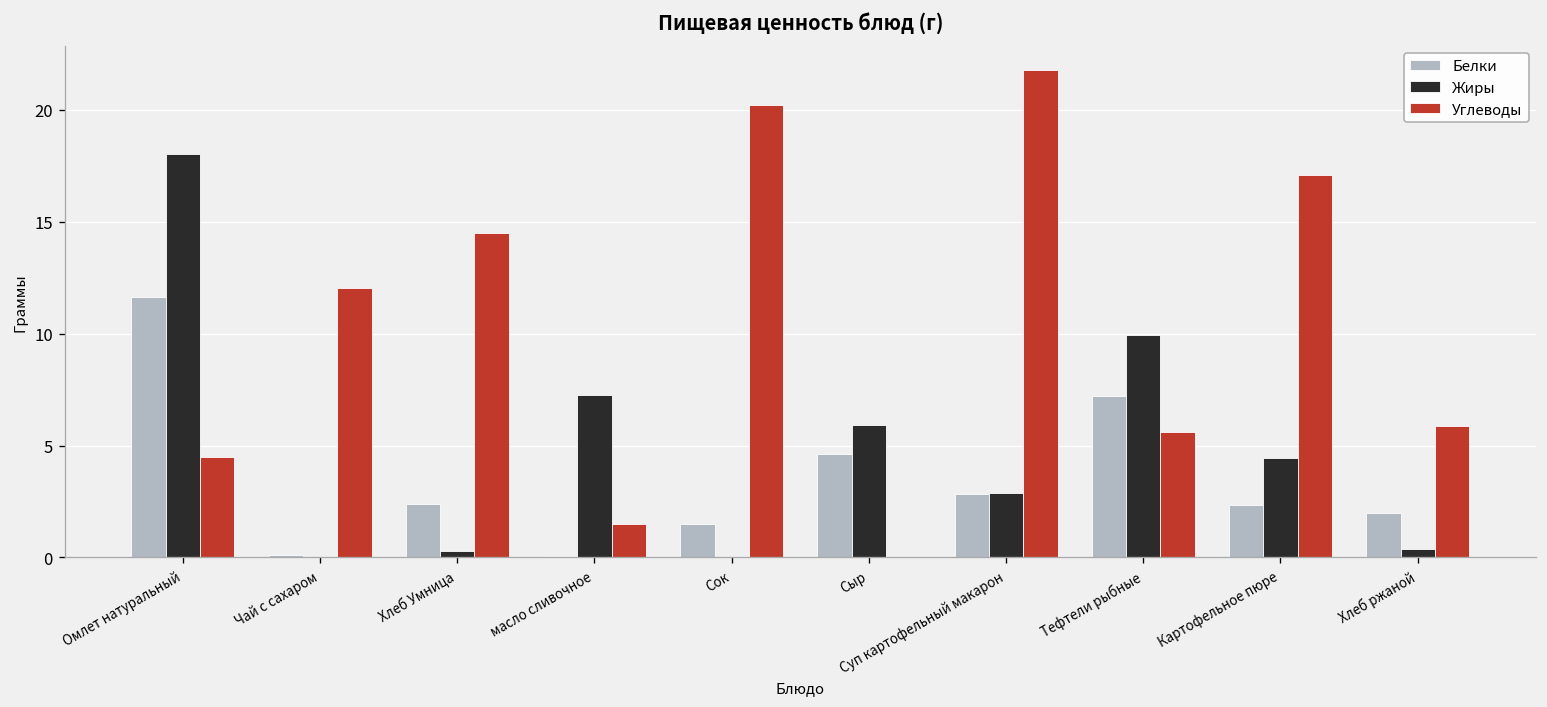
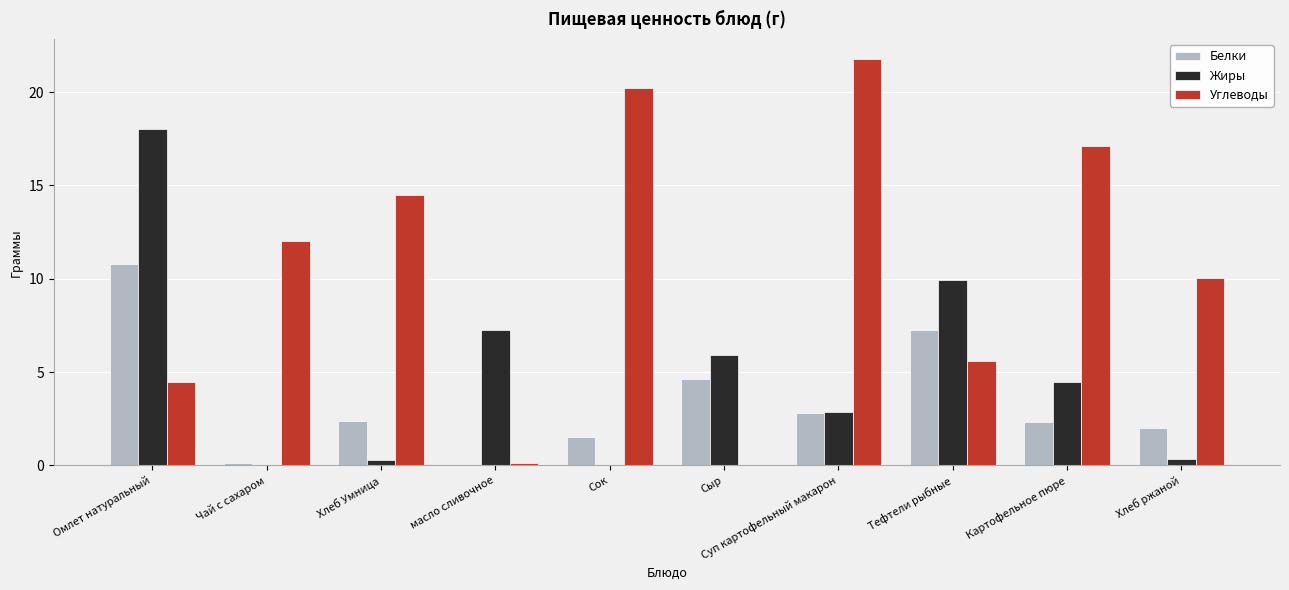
Белки, Омлет натуральный: 11.6 -> 10.8
Углеводы, масло сливочное: 1.5 -> 0.1
Углеводы, Хлеб ржаной: 5.9 -> 10.0
